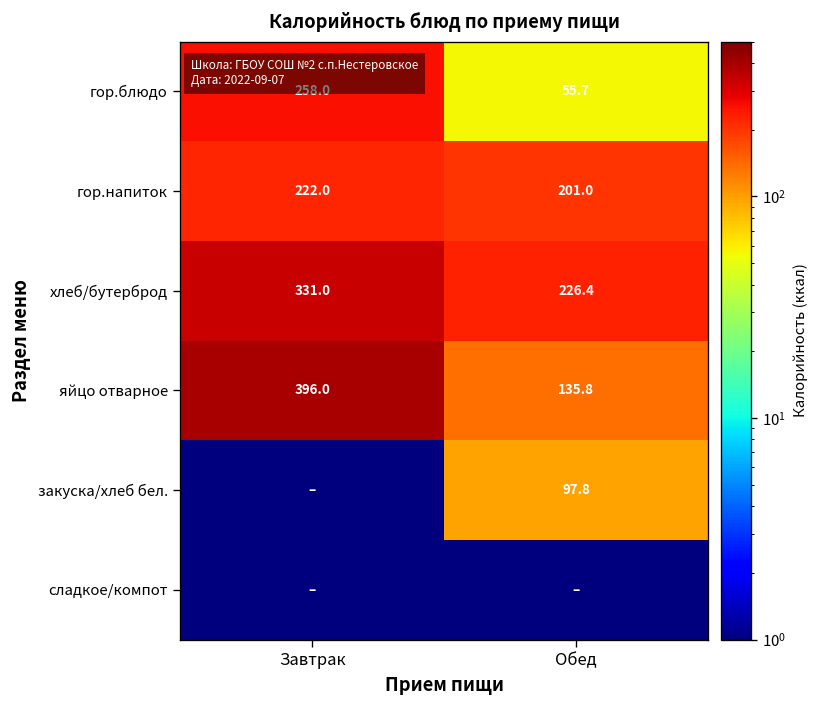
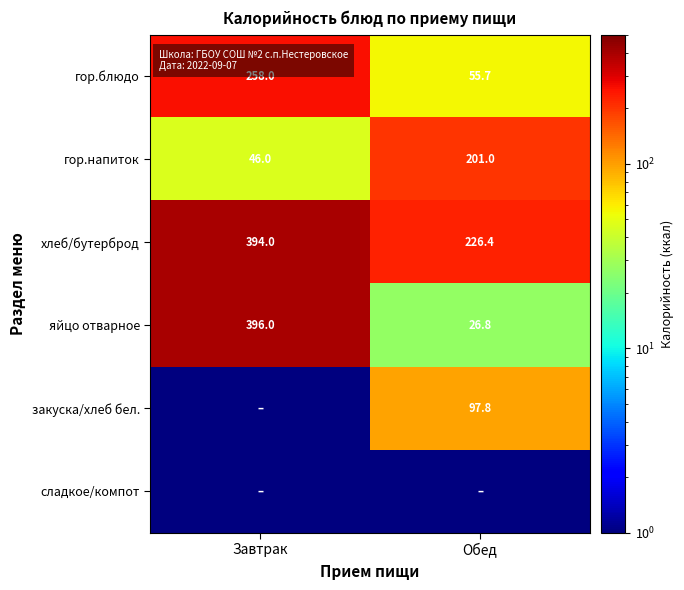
гор.напиток, Завтрак: 222.0 -> 46.0
хлеб/бутерброд, Завтрак: 331.0 -> 394.0
яйцо отварное, Обед: 135.8 -> 26.8
